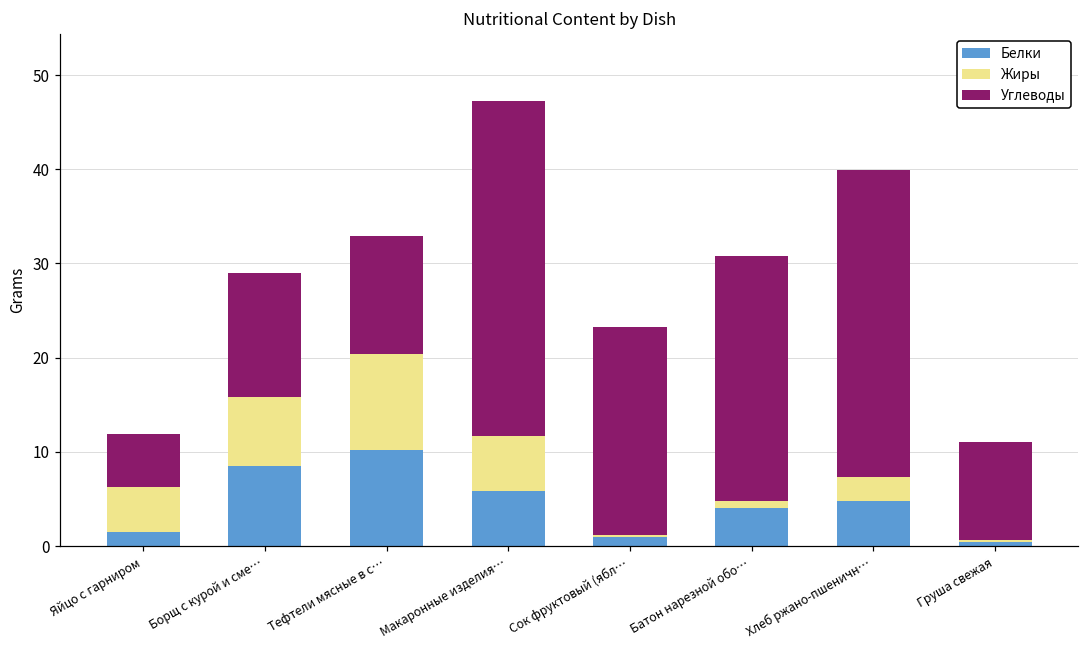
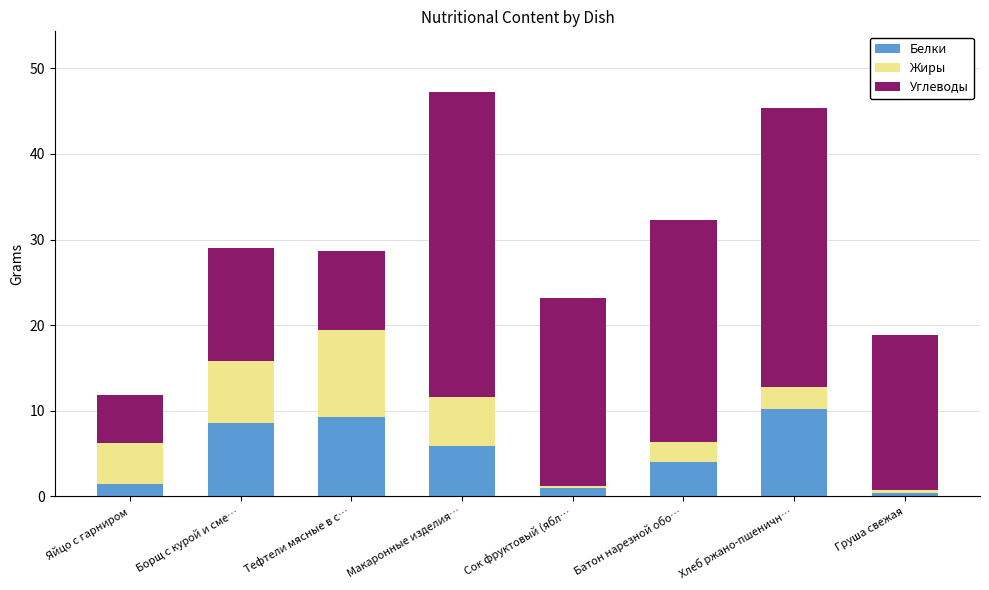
Белки, Тефтели мясные в с…: 10 -> 9
Углеводы, Тефтели мясные в с…: 13 -> 9
Жиры, Батон нарезной обо…: 1 -> 2
Белки, Хлеб ржано-пшеничн…: 5 -> 10
Углеводы, Груша свежая: 10 -> 18
